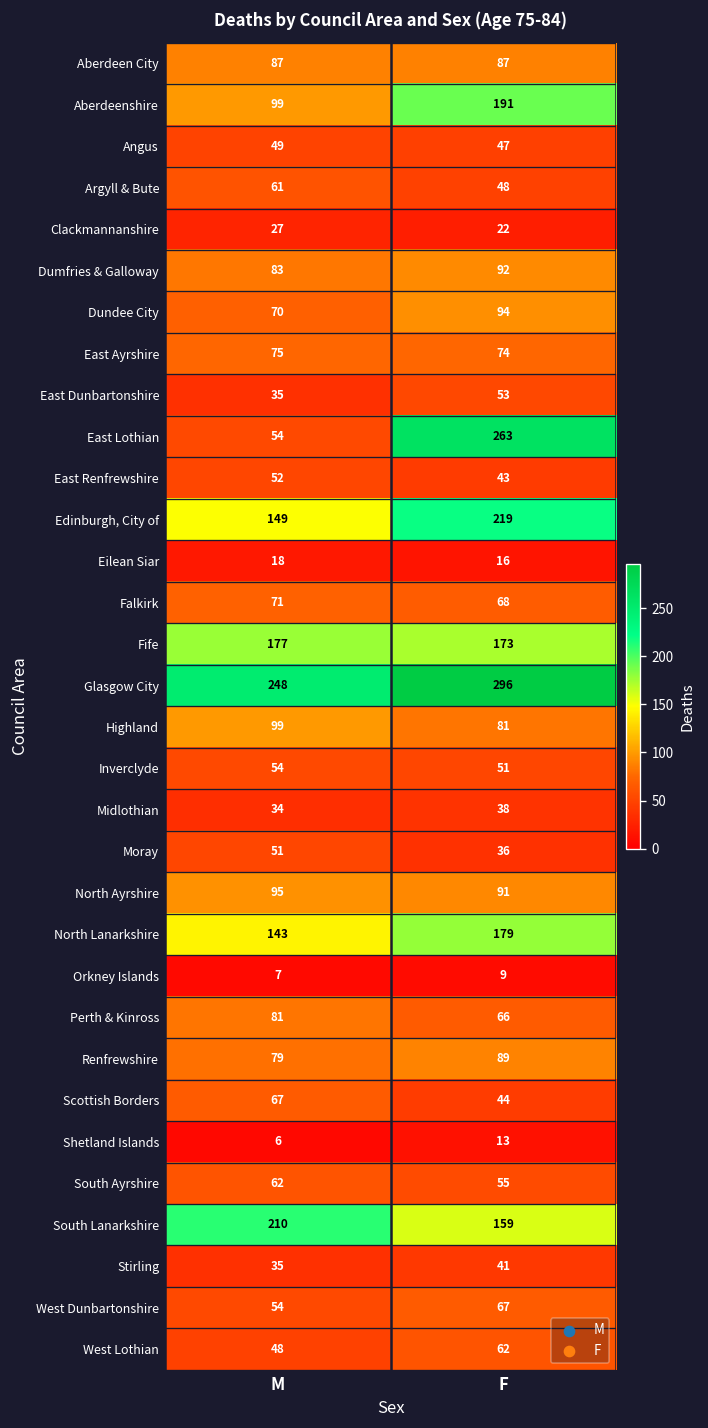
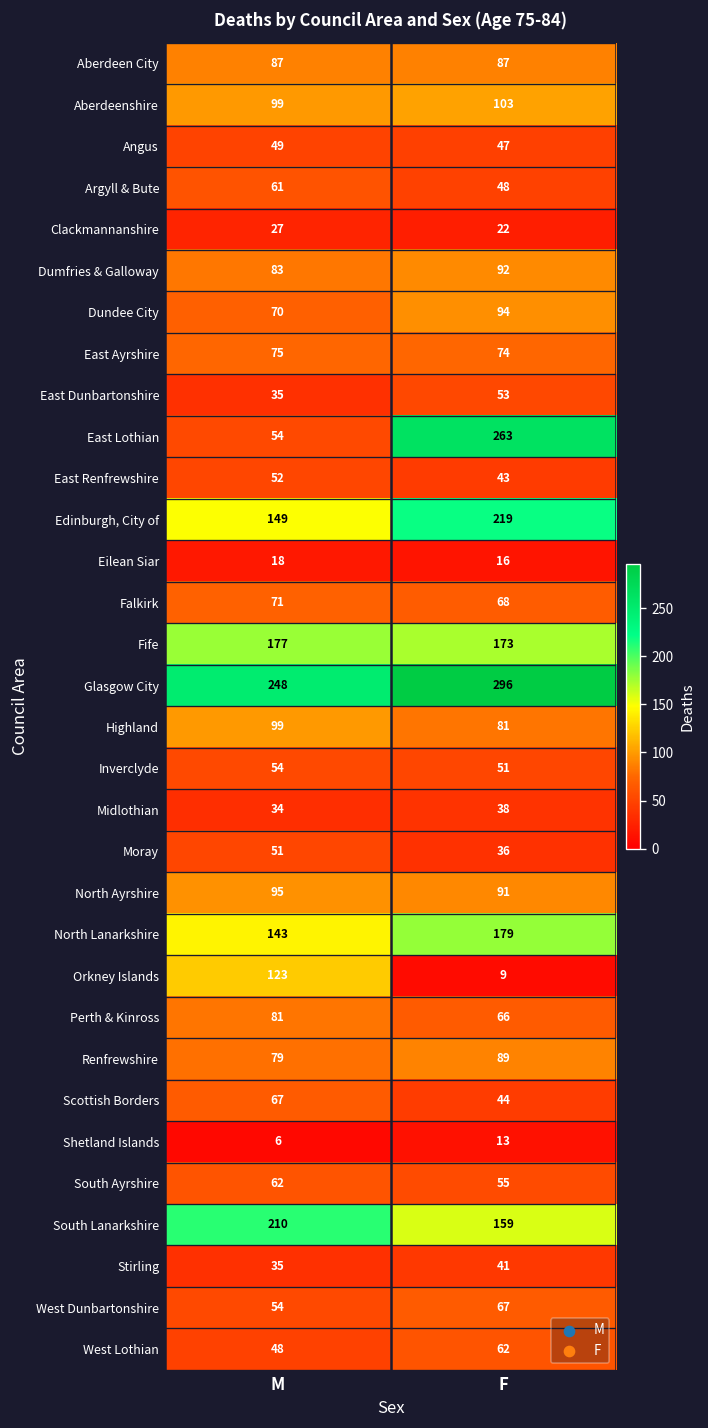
Aberdeenshire, F: 191 -> 103
Orkney Islands, M: 7 -> 123
